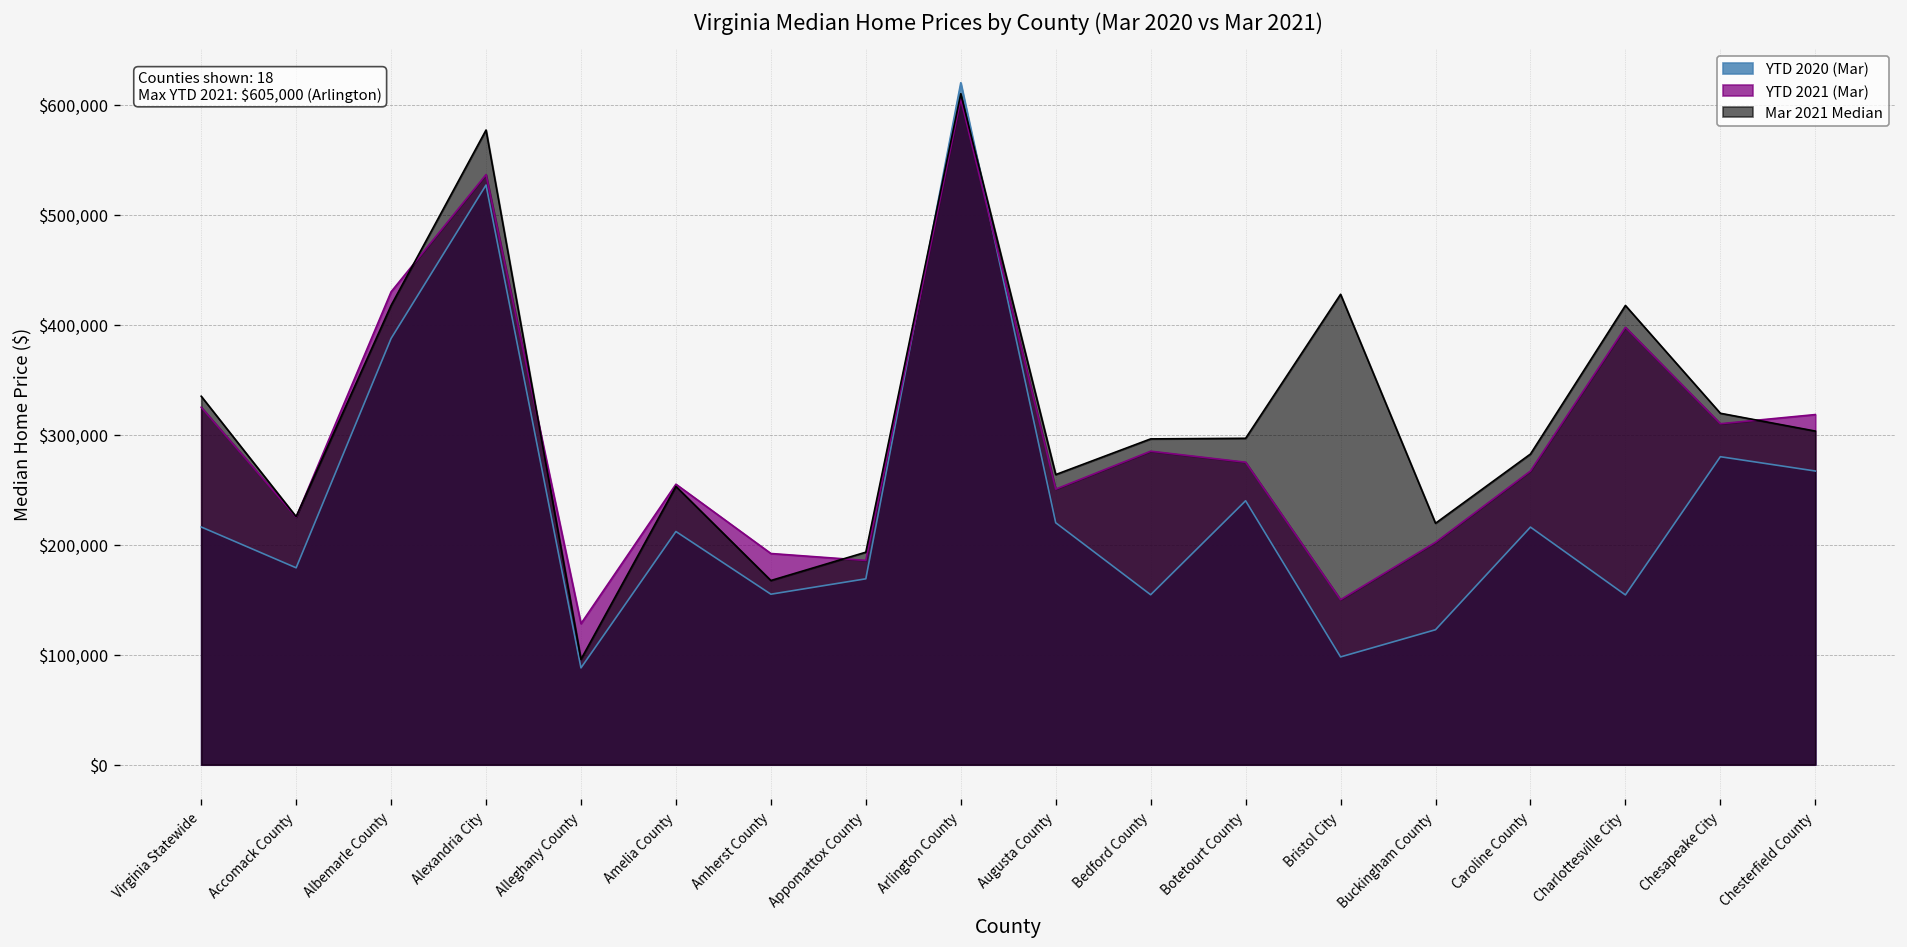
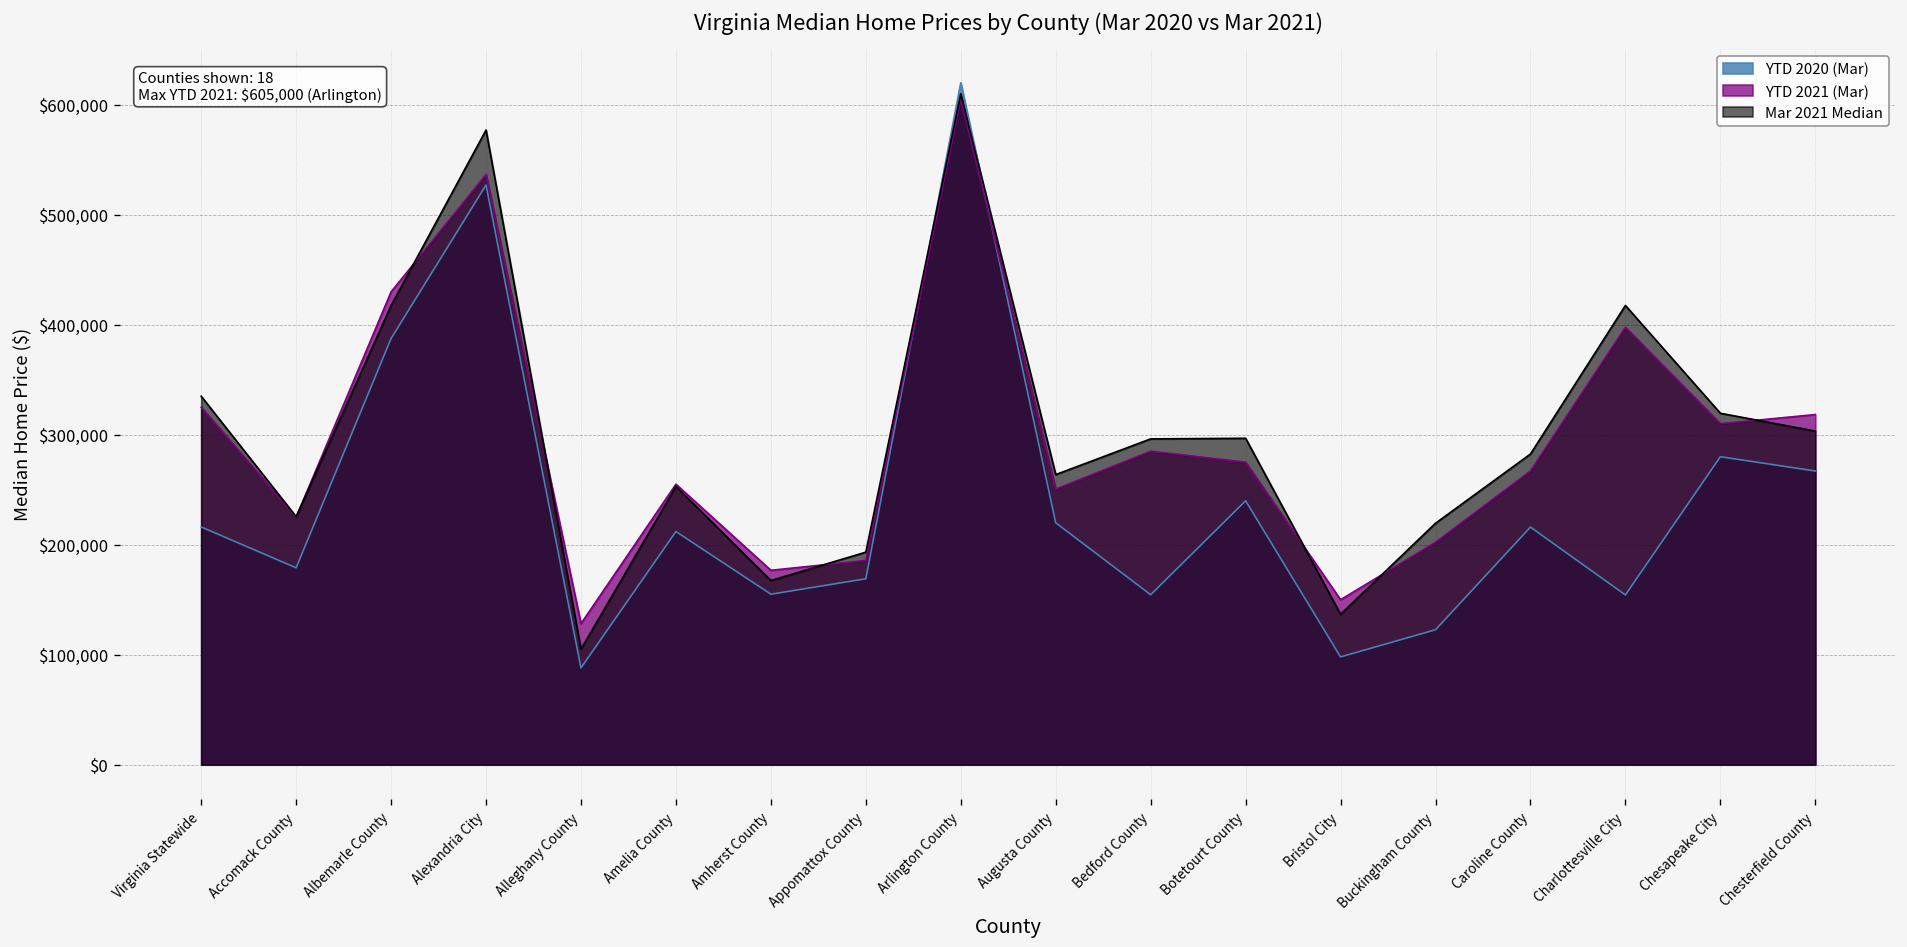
Mar 2021 Median, Alleghany County: $100,000 -> $110,000
YTD 2021 (Mar), Amherst County: $190,000 -> $180,000
Mar 2021 Median, Bristol City: $430,000 -> $140,000
